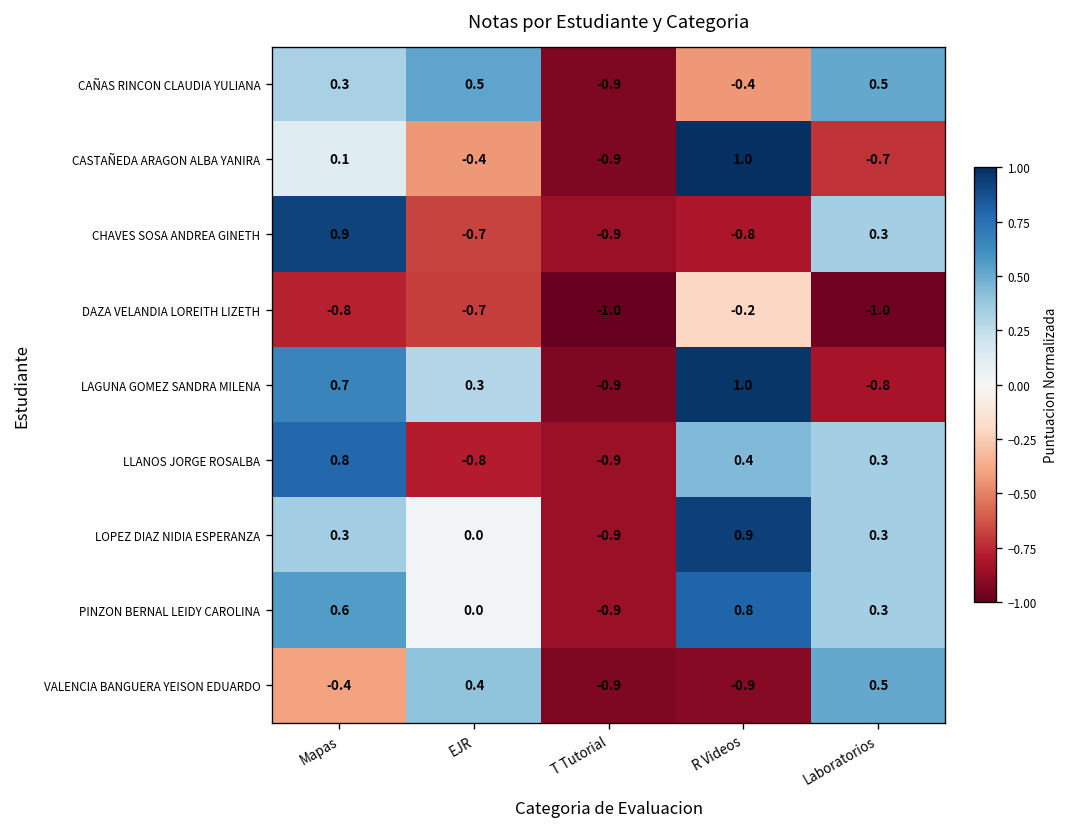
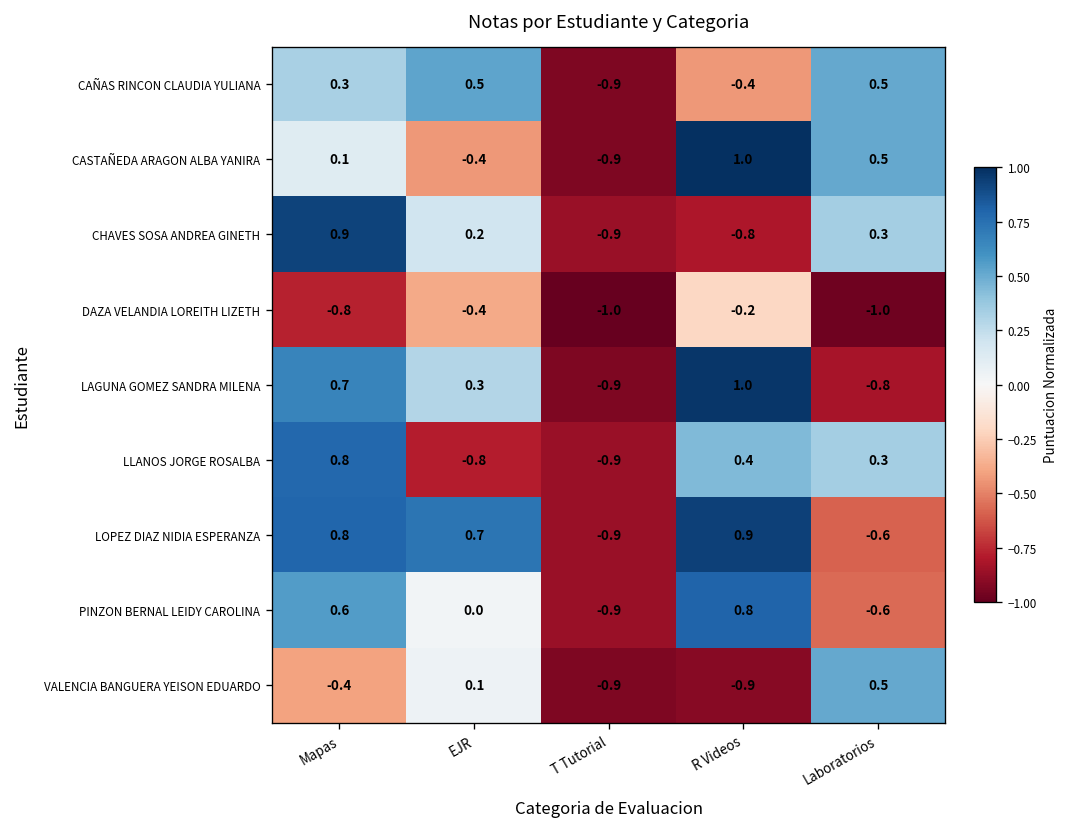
CASTAÑEDA ARAGON ALBA YANIRA, Laboratorios: -0.7 -> 0.5
CHAVES SOSA ANDREA GINETH, EJR: -0.7 -> 0.2
DAZA VELANDIA LOREITH LIZETH, EJR: -0.7 -> -0.4
LOPEZ DIAZ NIDIA ESPERANZA, Mapas: 0.3 -> 0.8
LOPEZ DIAZ NIDIA ESPERANZA, EJR: 0.0 -> 0.7
LOPEZ DIAZ NIDIA ESPERANZA, Laboratorios: 0.3 -> -0.6
PINZON BERNAL LEIDY CAROLINA, Laboratorios: 0.3 -> -0.6
VALENCIA BANGUERA YEISON EDUARDO, EJR: 0.4 -> 0.1
